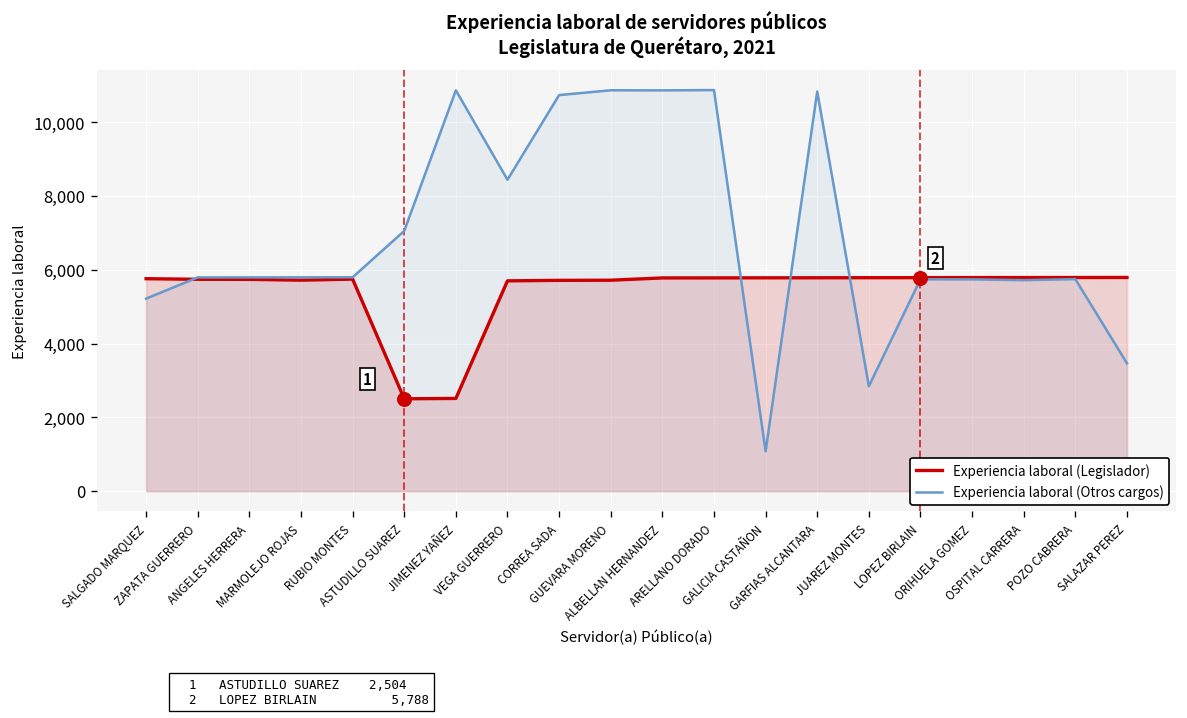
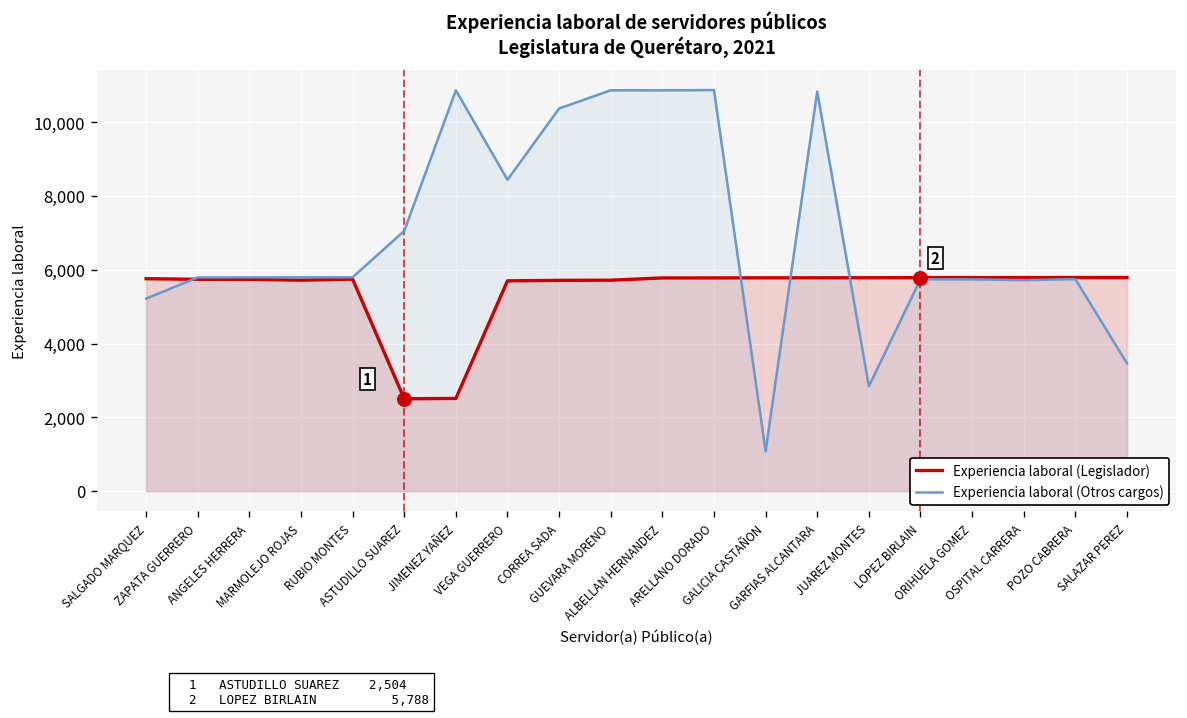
Experiencia laboral (Otros cargos), CORREA SADA: 10,700 -> 10,400
